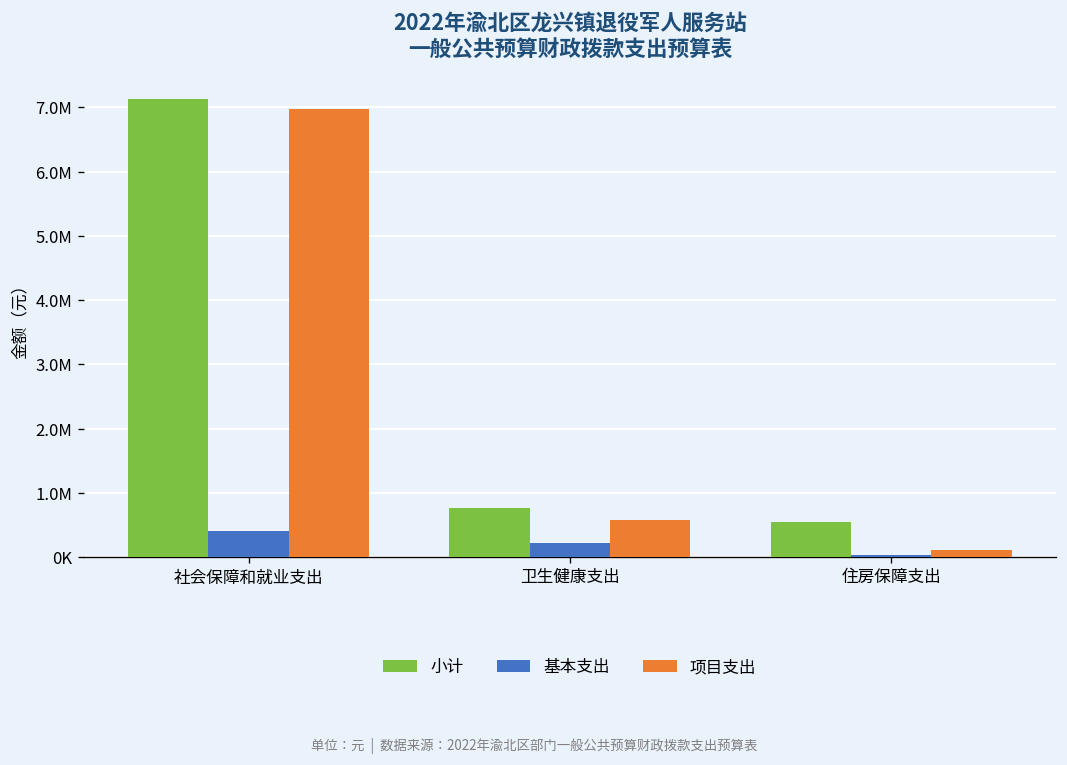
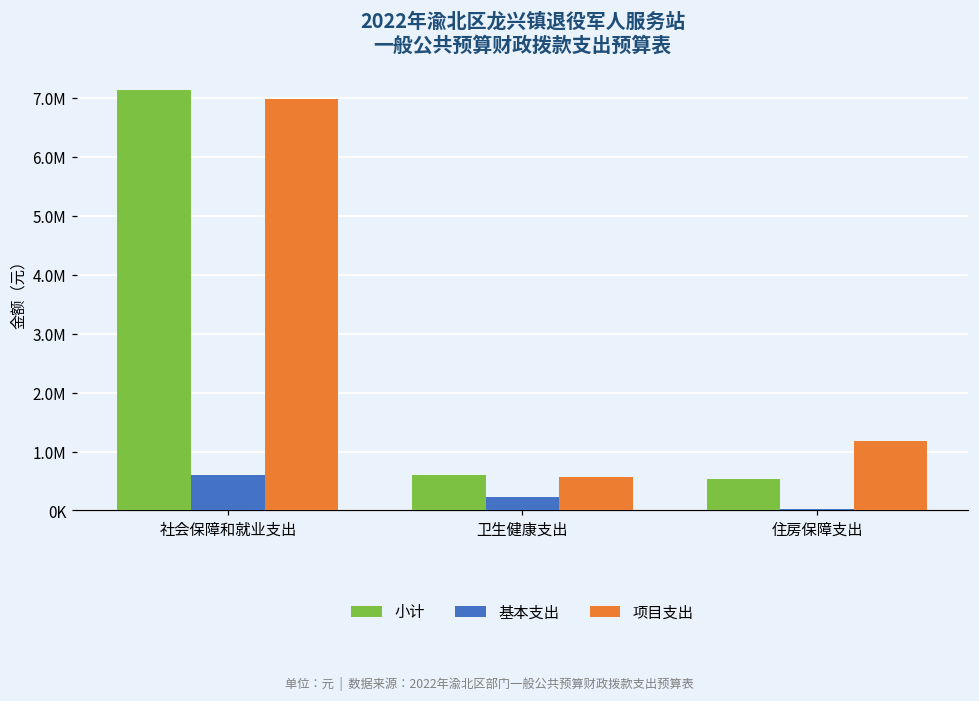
基本支出, 社会保障和就业支出: 400000 -> 600000
小计, 卫生健康支出: 800000 -> 600000
项目支出, 住房保障支出: 100000 -> 1200000
